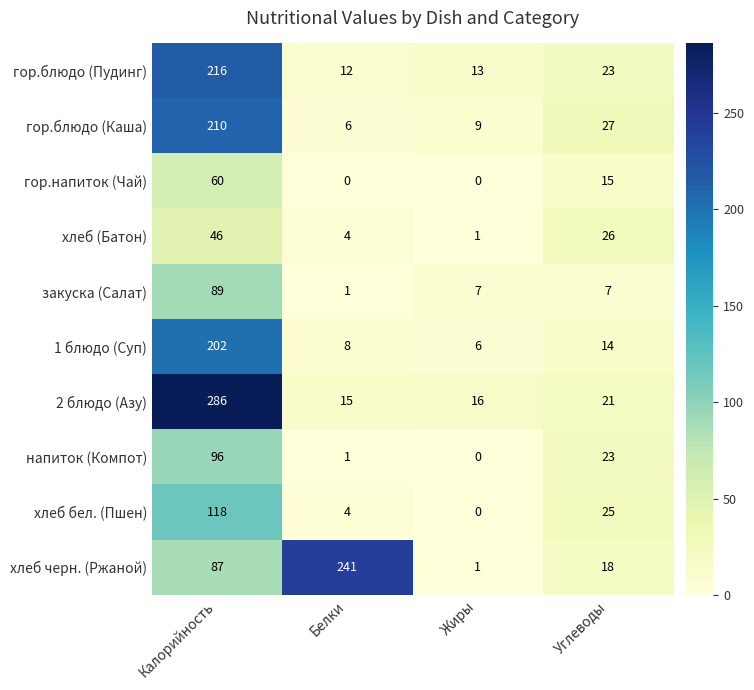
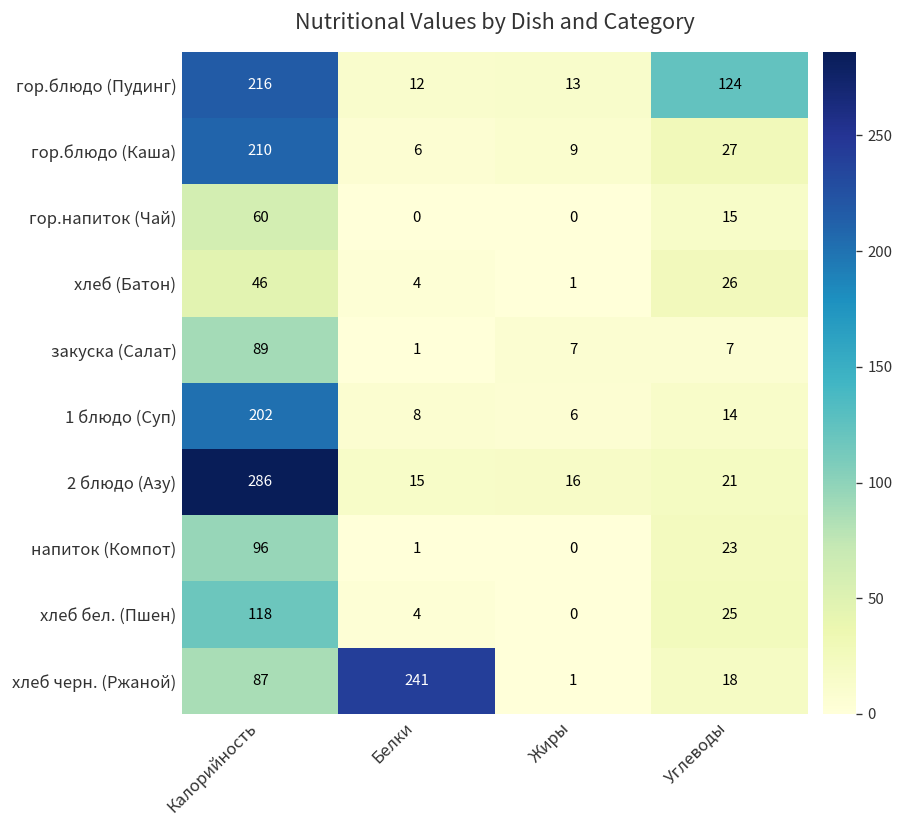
гор.блюдо (Пудинг), Углеводы: 23 -> 124
